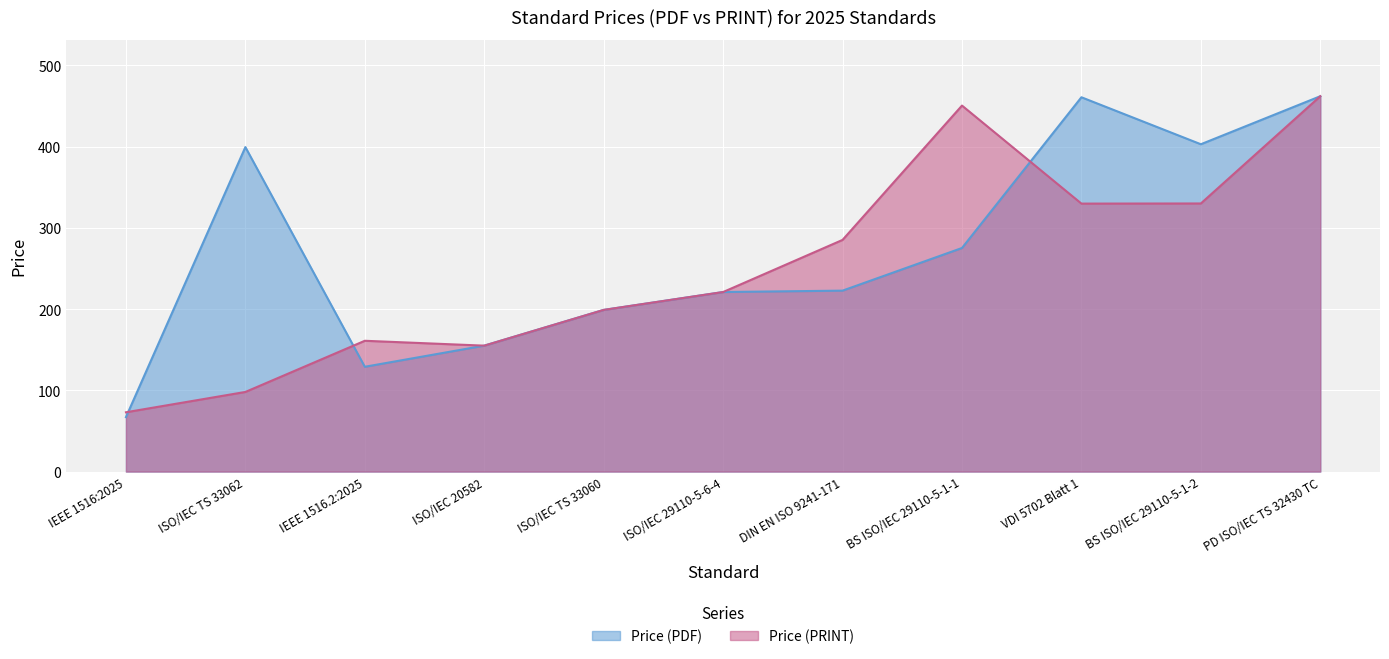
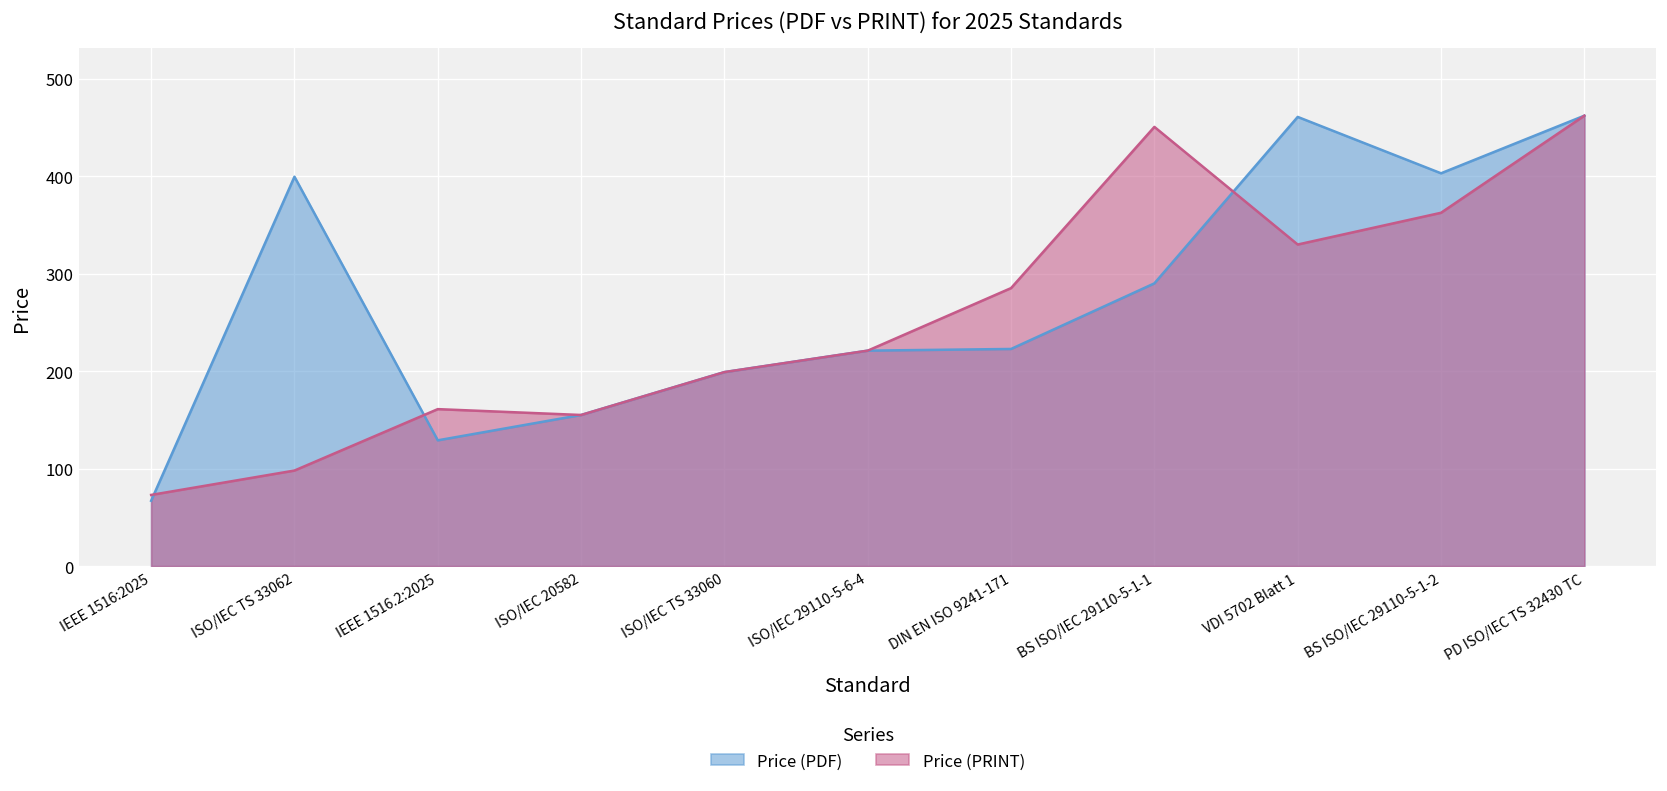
Price (PDF), BS ISO/IEC 29110-5-1-1: 280 -> 290
Price (PRINT), BS ISO/IEC 29110-5-1-2: 330 -> 360
